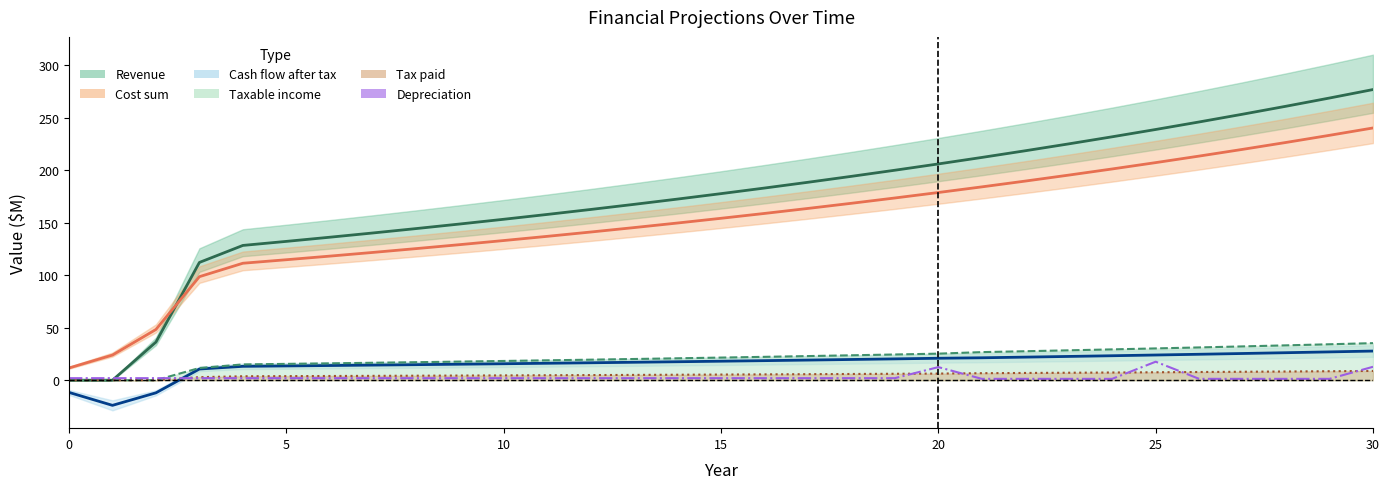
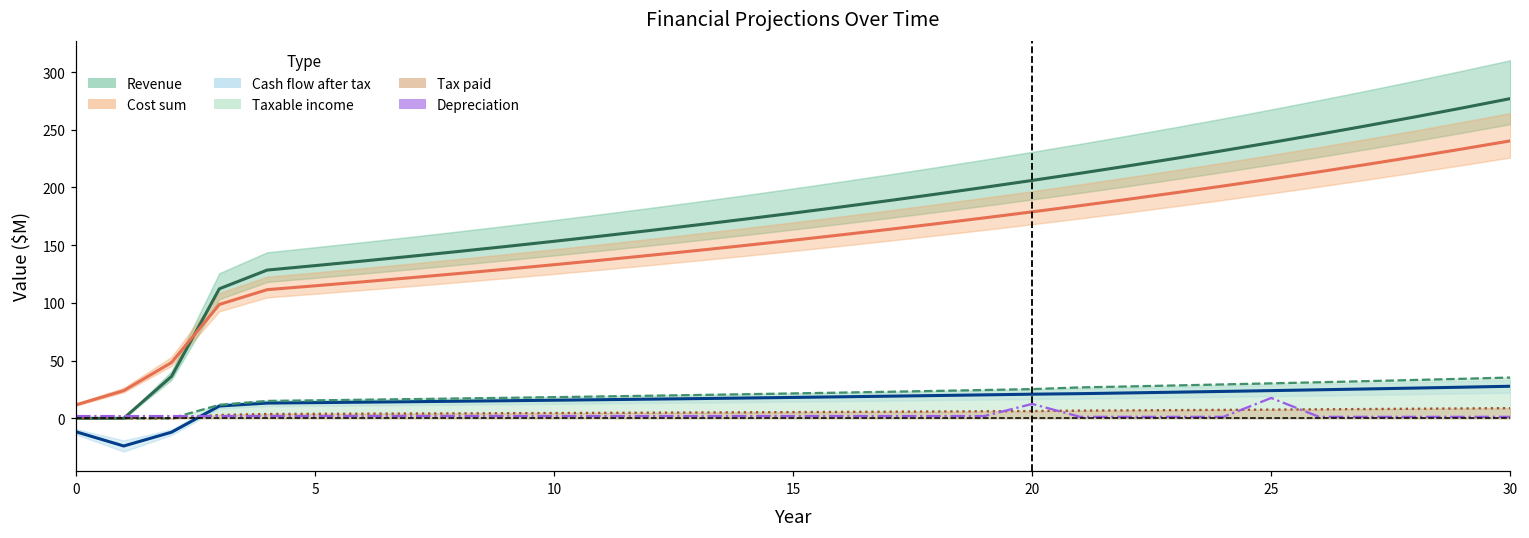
Depreciation, 30: 13 -> 1
